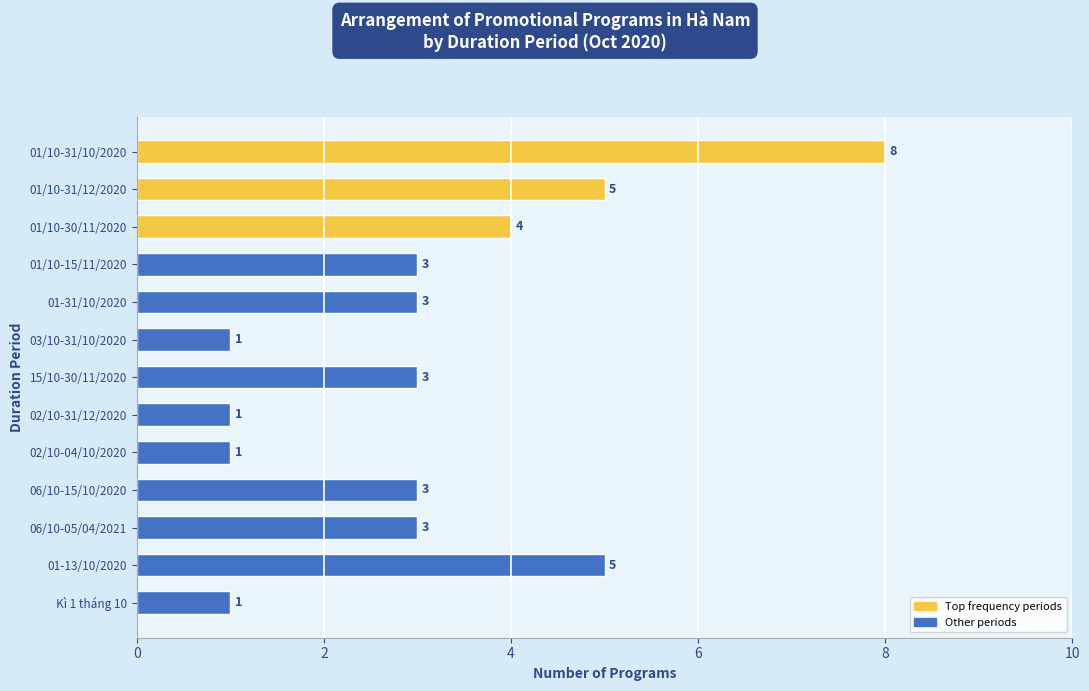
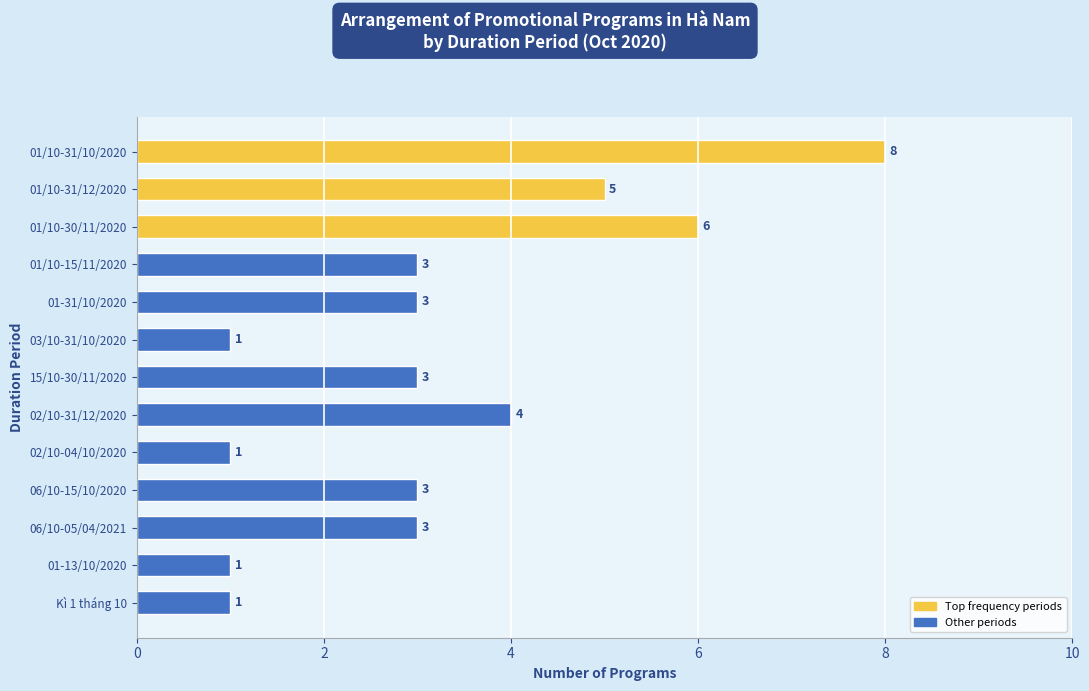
01/10-30/11/2020: 4 -> 6
02/10-31/12/2020: 1 -> 4
01-13/10/2020: 5 -> 1
